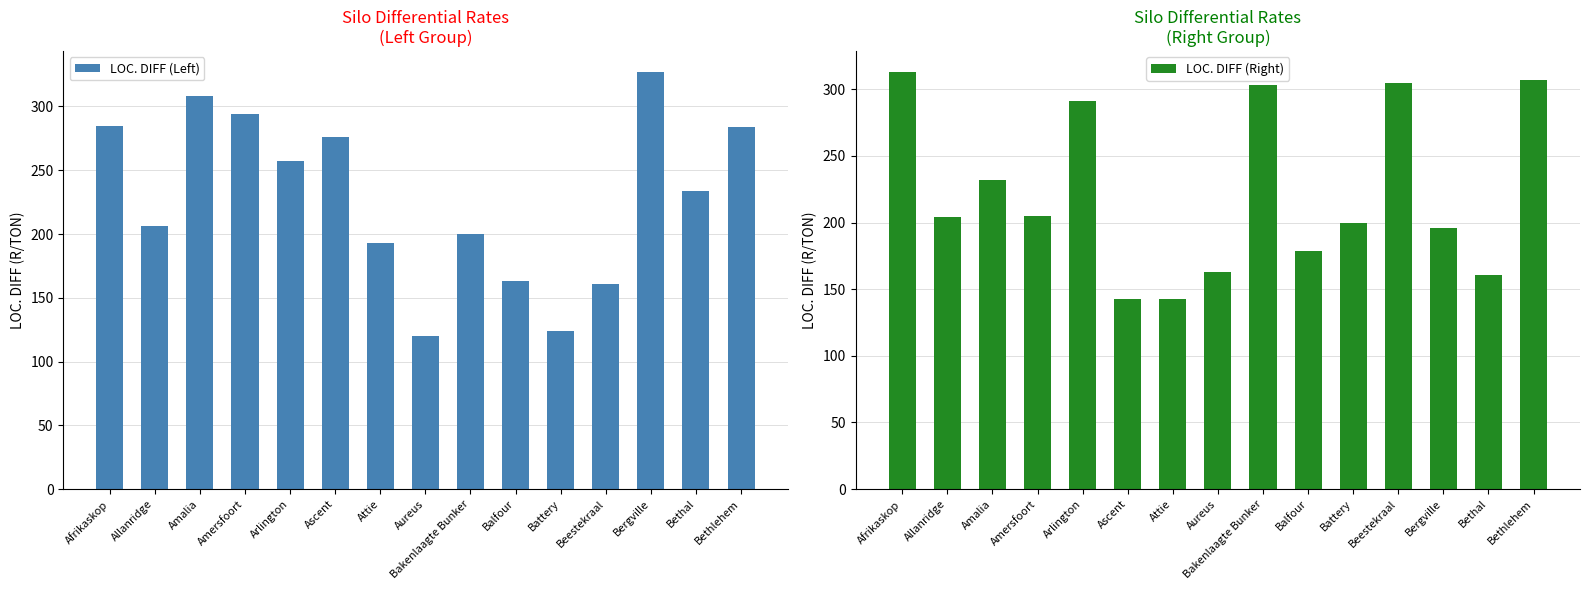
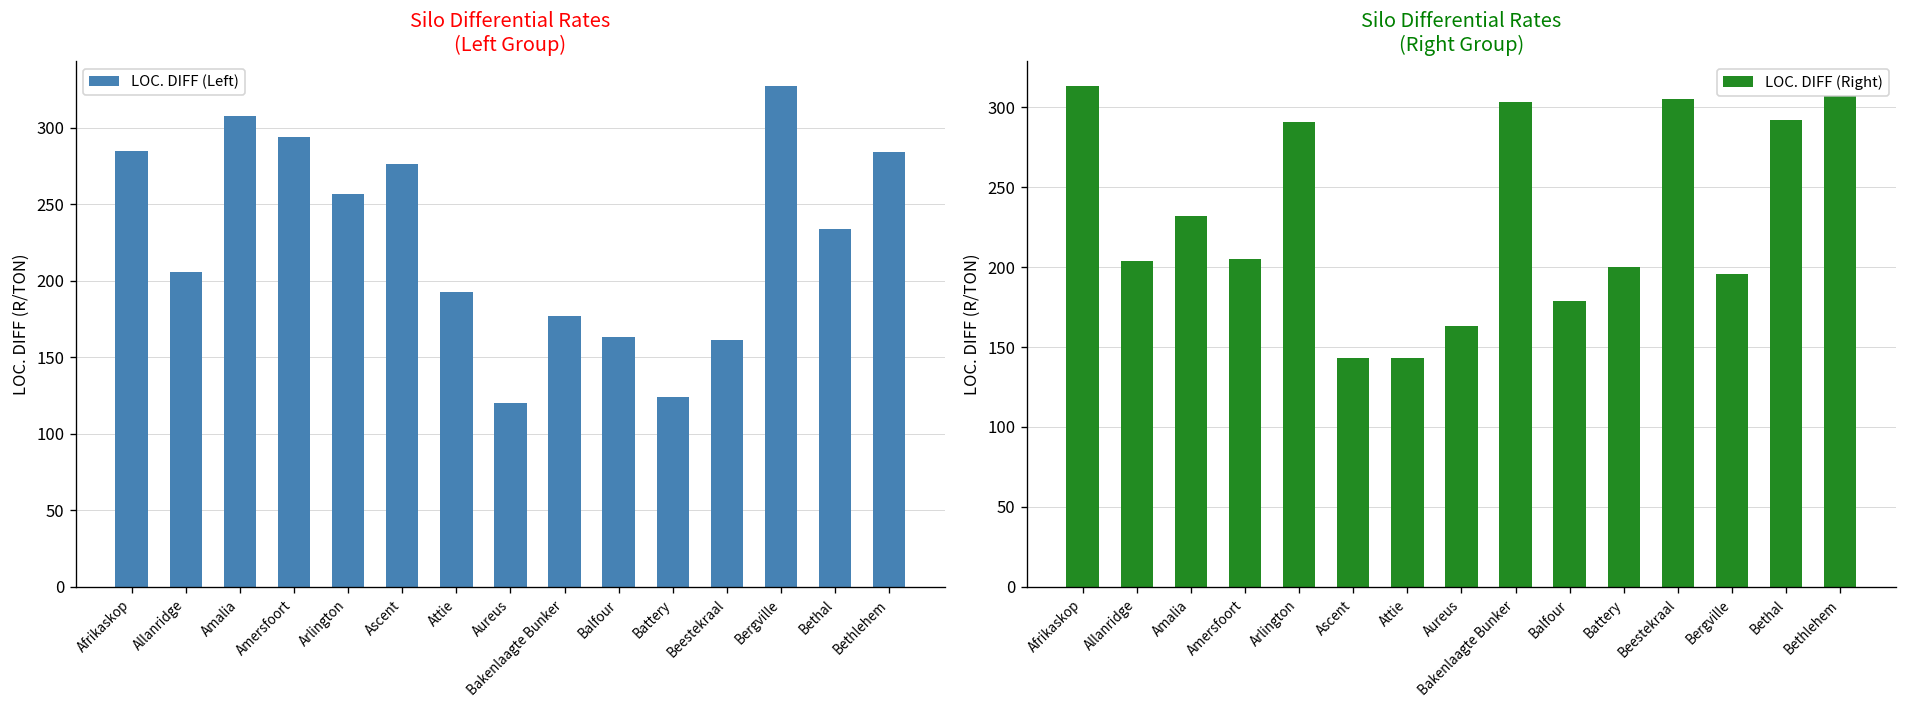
Silo Differential Rates (Left Group), Bakenlaagte Bunker: 200 -> 177
Silo Differential Rates (Right Group), Bethal: 161 -> 292
